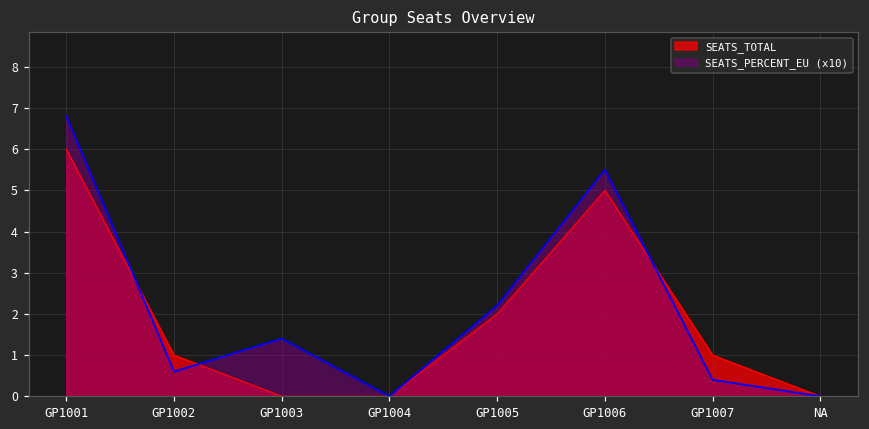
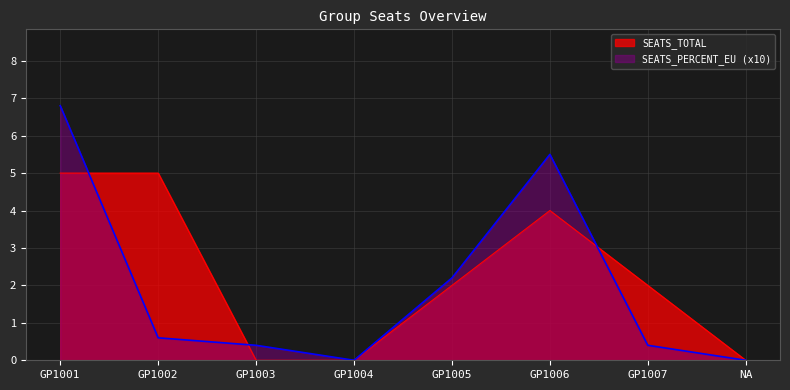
SEATS_TOTAL, GP1001: 6 -> 5
SEATS_TOTAL, GP1002: 1 -> 5
SEATS_PERCENT_EU (x10), GP1003: 1.4 -> 0.4
SEATS_TOTAL, GP1006: 5 -> 4
SEATS_TOTAL, GP1007: 1 -> 2
